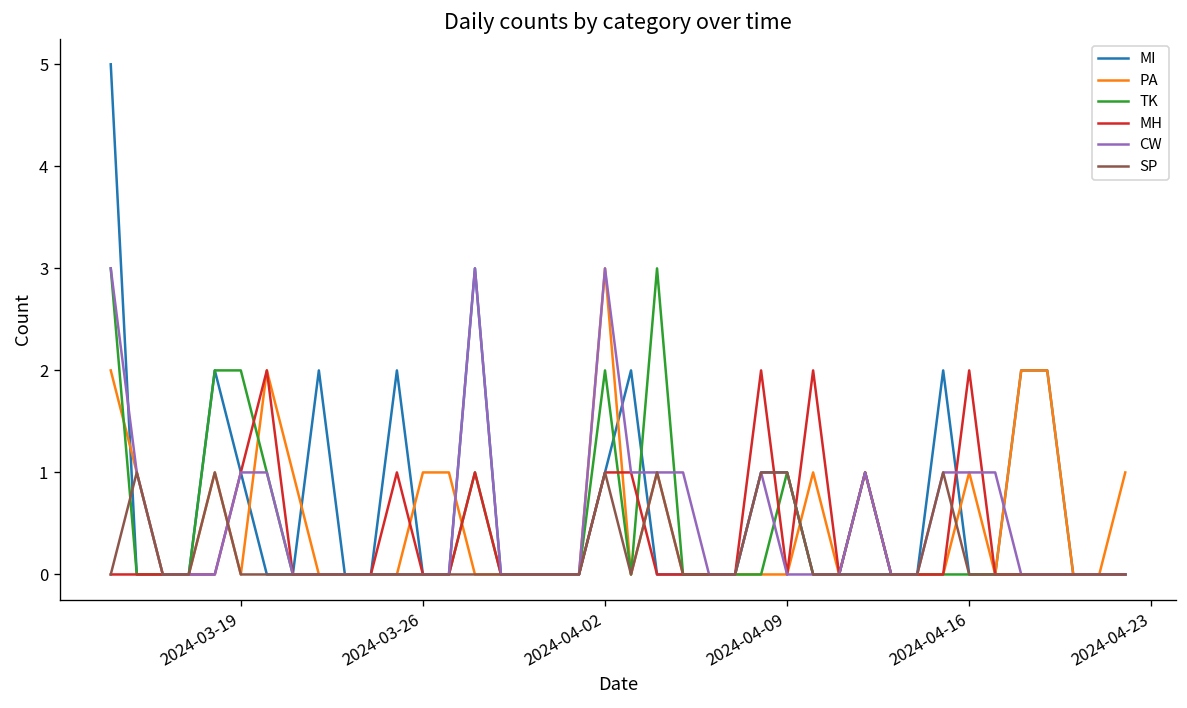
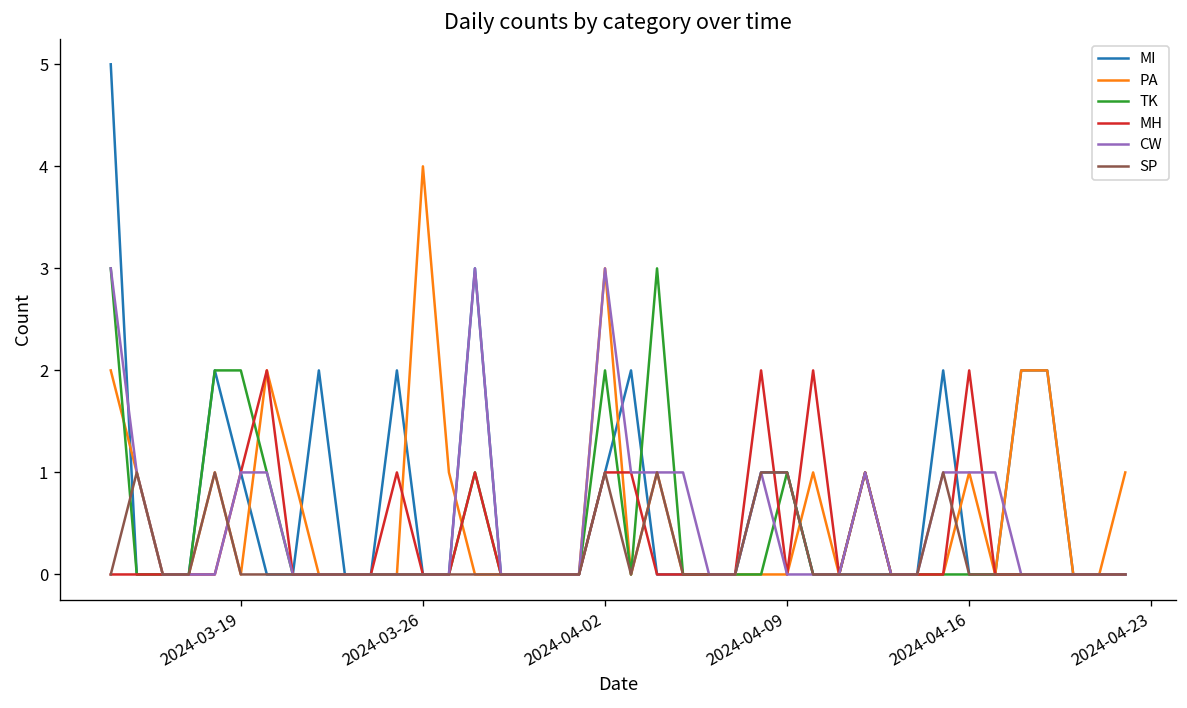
PA, 2024-03-26: 1 -> 4
